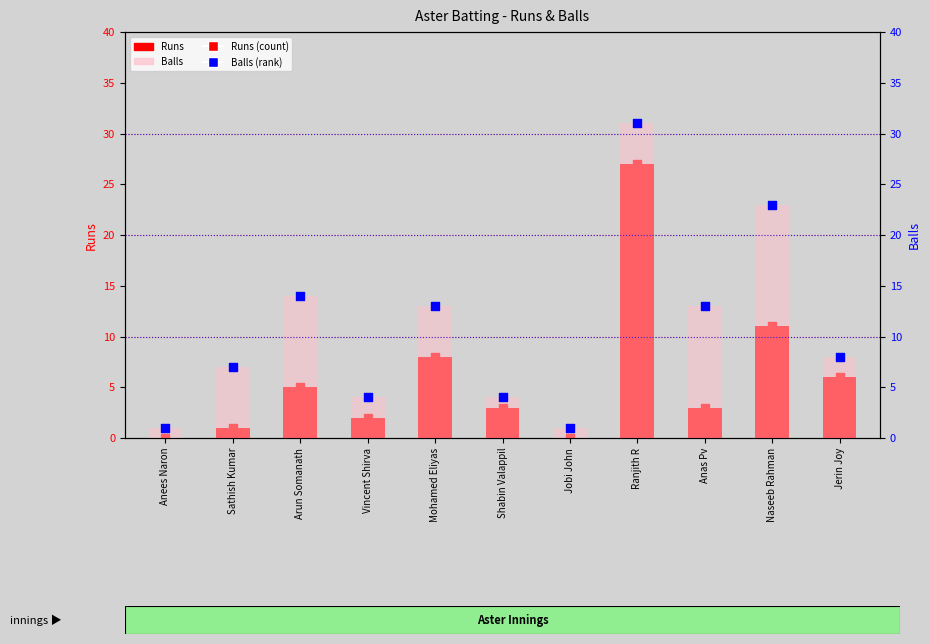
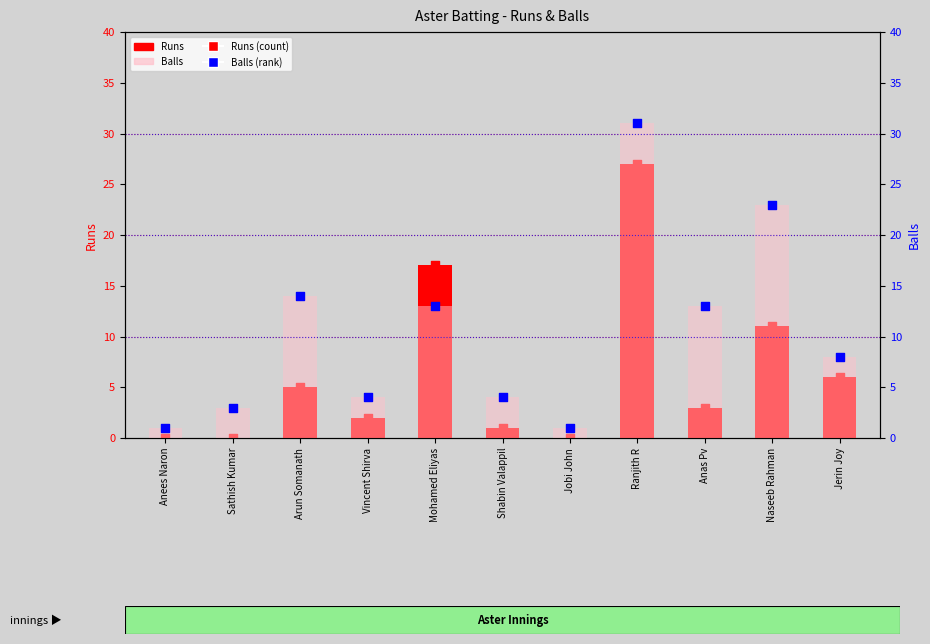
Runs, Sathish Kumar: 1 -> 0
Runs, Mohamed Eliyas: 8 -> 17
Runs, Shabin Valappil: 3 -> 1
Balls, Sathish Kumar: 7 -> 3
